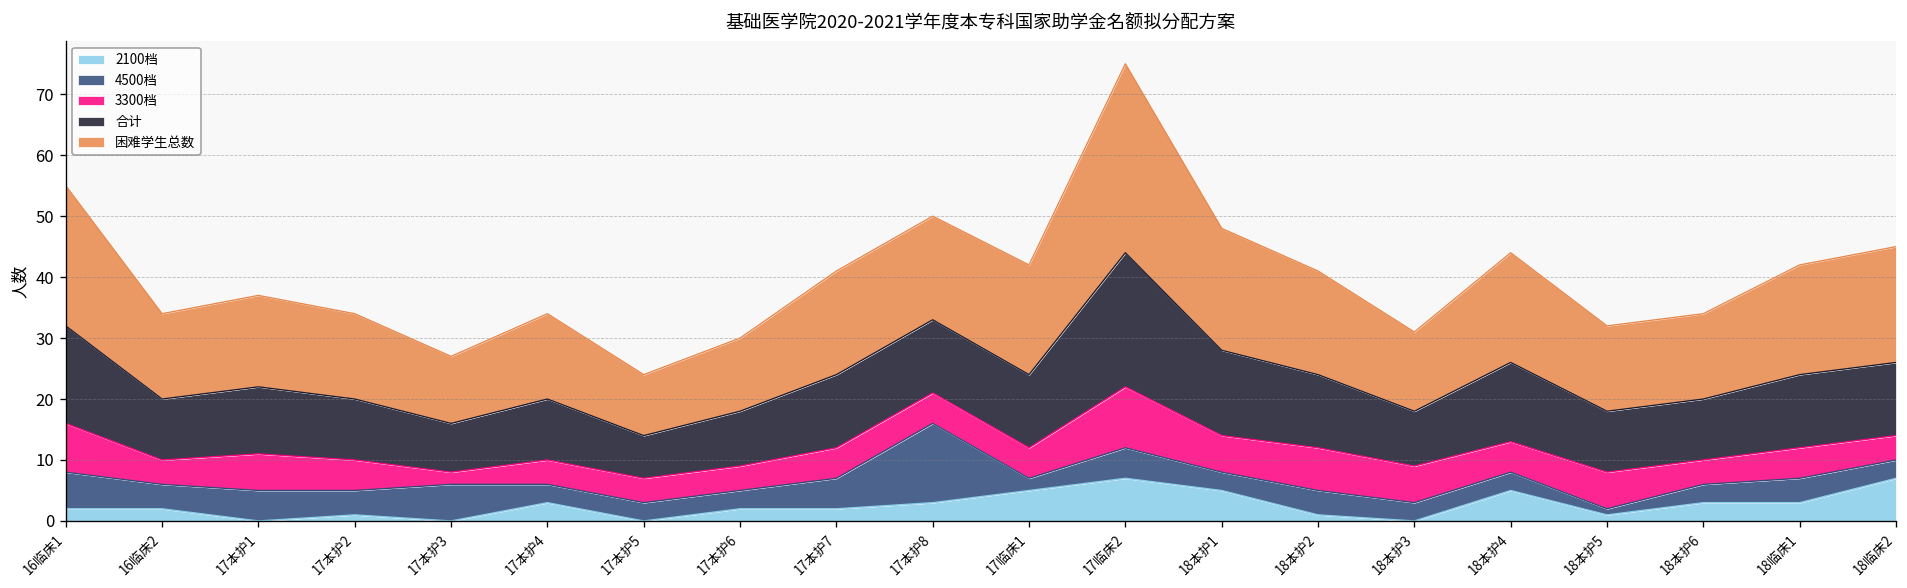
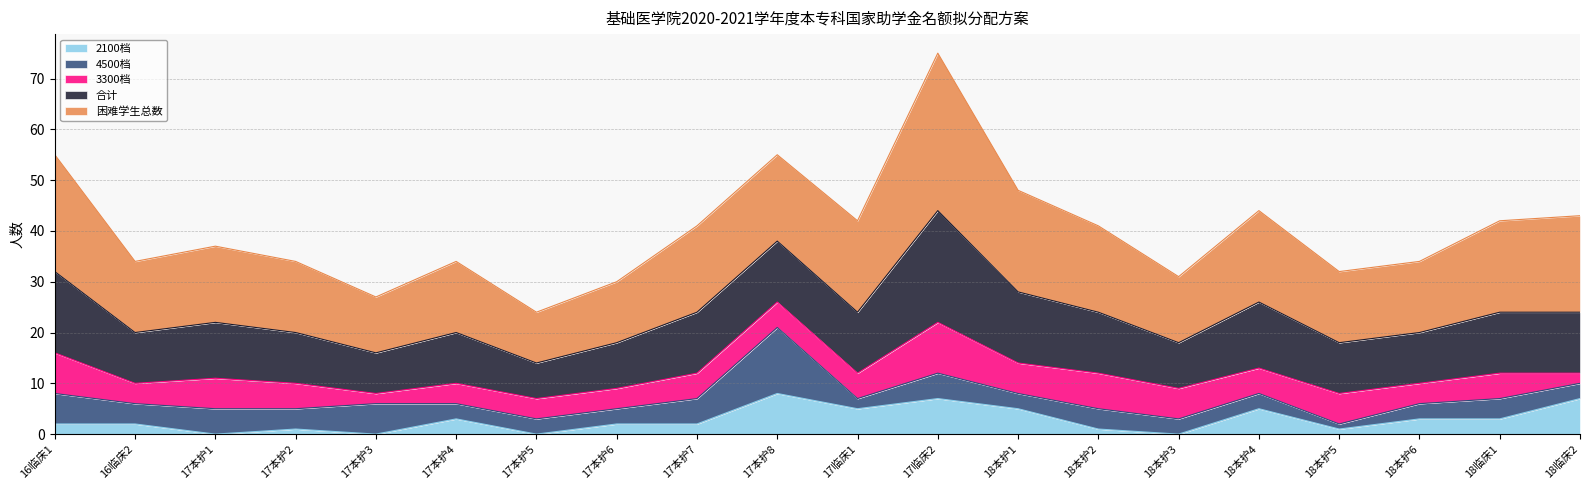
2100档, 17本护8: 3 -> 8
3300档, 18临床2: 4 -> 2
